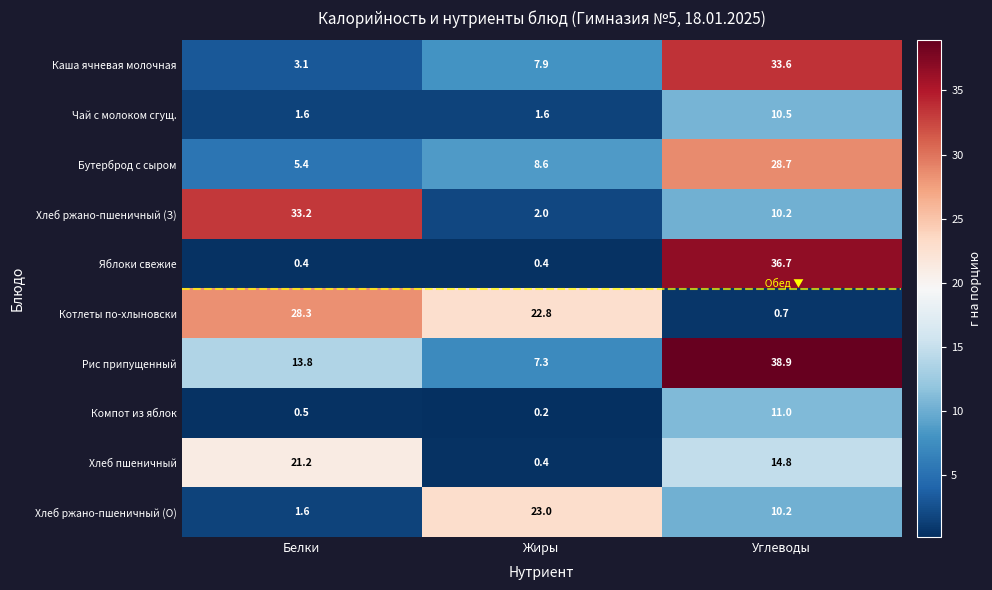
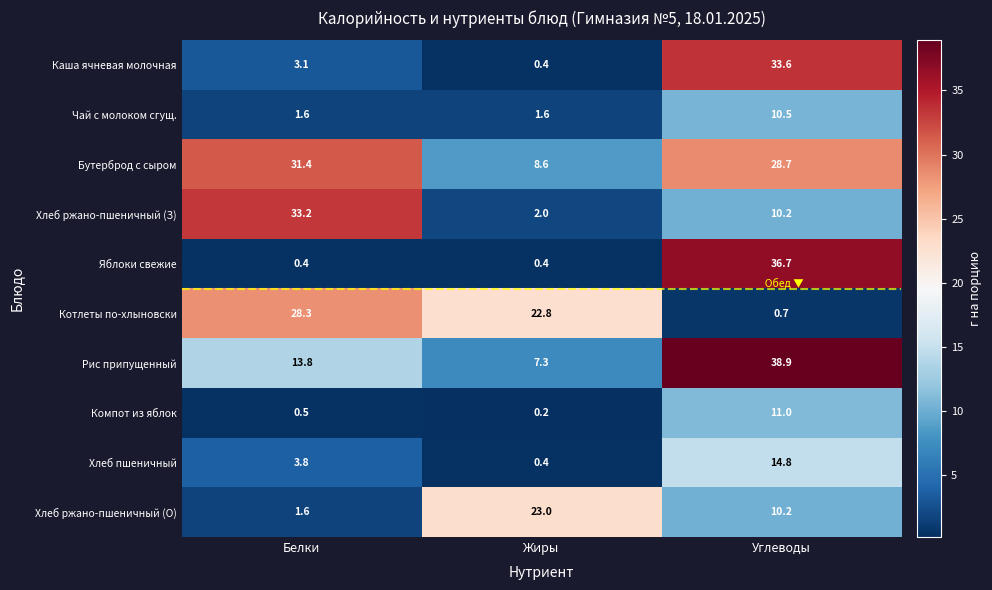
Каша ячневая молочная, Жиры: 7.9 -> 0.4
Бутерброд с сыром, Белки: 5.4 -> 31.4
Хлеб пшеничный, Белки: 21.2 -> 3.8
